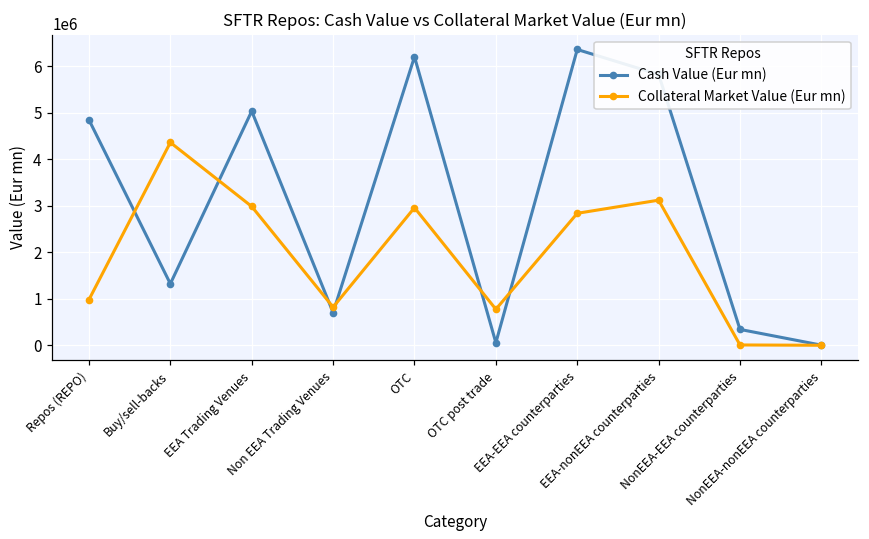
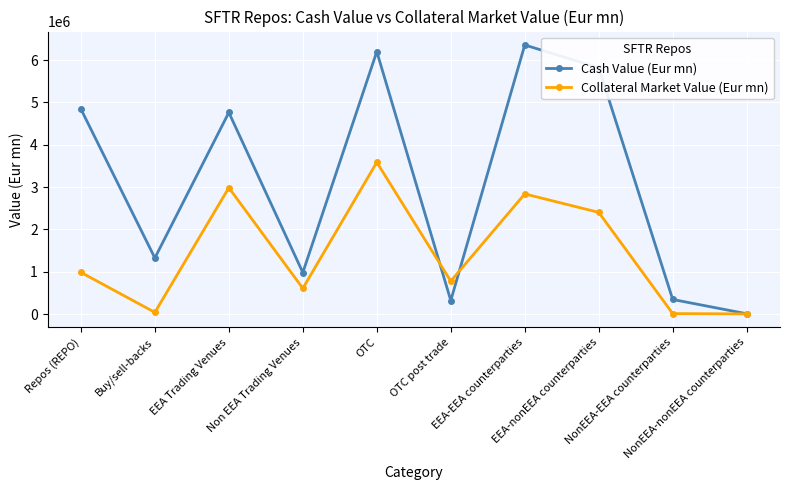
Collateral Market Value (Eur mn), Buy/sell-backs: 4400000 -> 0
Cash Value (Eur mn), EEA Trading Venues: 5000000 -> 4800000
Cash Value (Eur mn), Non EEA Trading Venues: 700000 -> 1000000
Collateral Market Value (Eur mn), Non EEA Trading Venues: 800000 -> 600000
Collateral Market Value (Eur mn), OTC: 3000000 -> 3600000
Cash Value (Eur mn), OTC post trade: 100000 -> 300000
Collateral Market Value (Eur mn), EEA-nonEEA counterparties: 3100000 -> 2400000
